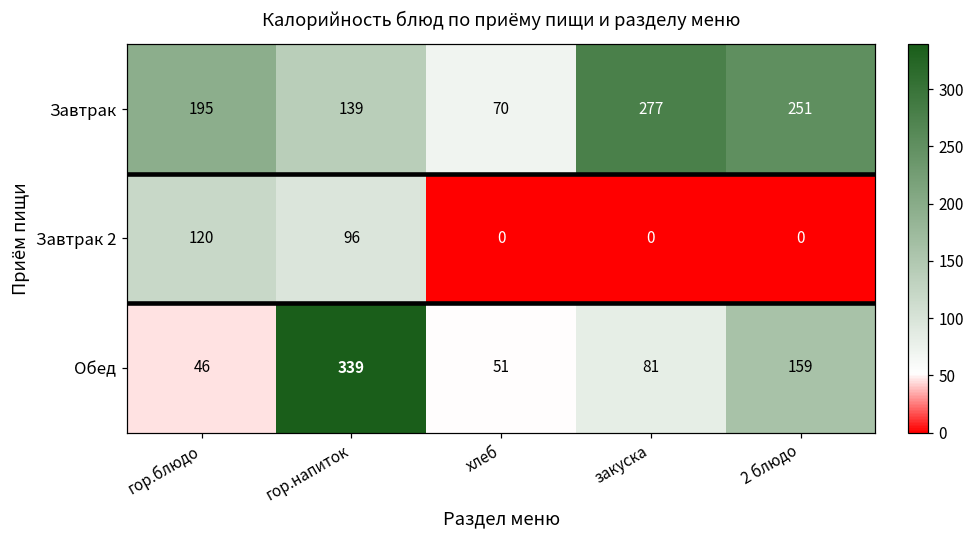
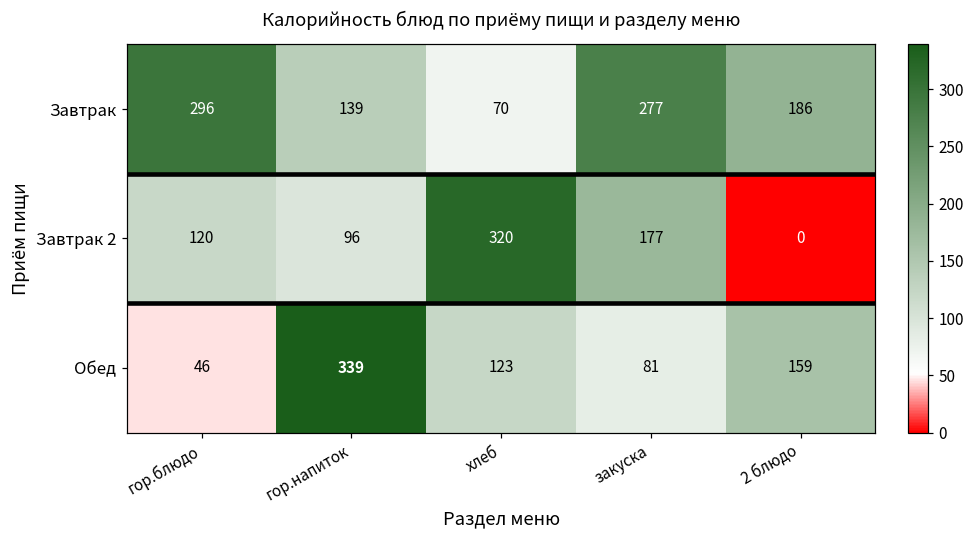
Завтрак, гор.блюдо: 195 -> 296
Завтрак, 2 блюдо: 251 -> 186
Завтрак 2, хлеб: 0 -> 320
Завтрак 2, закуска: 0 -> 177
Обед, хлеб: 51 -> 123
